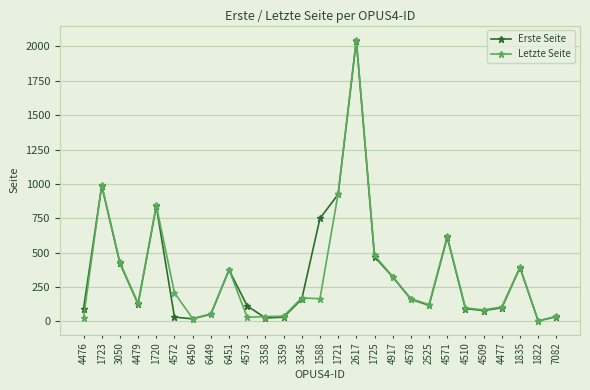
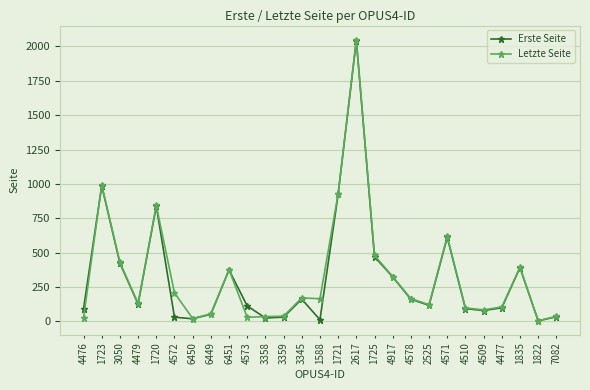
Erste Seite, 1588: 750 -> 10
